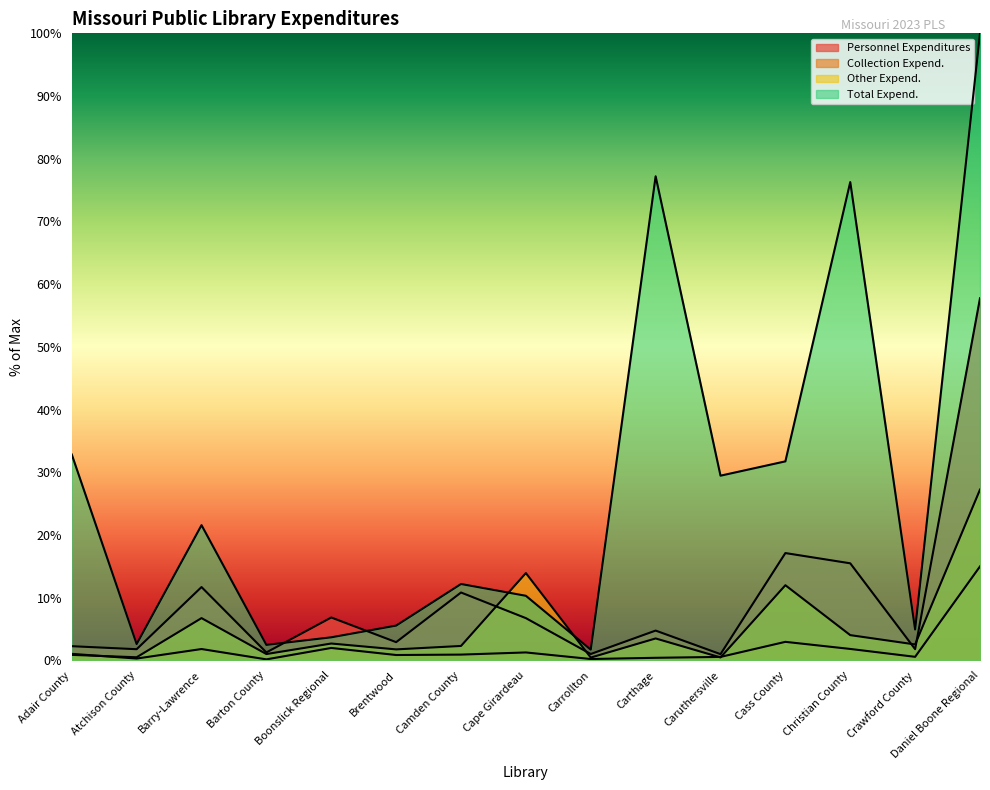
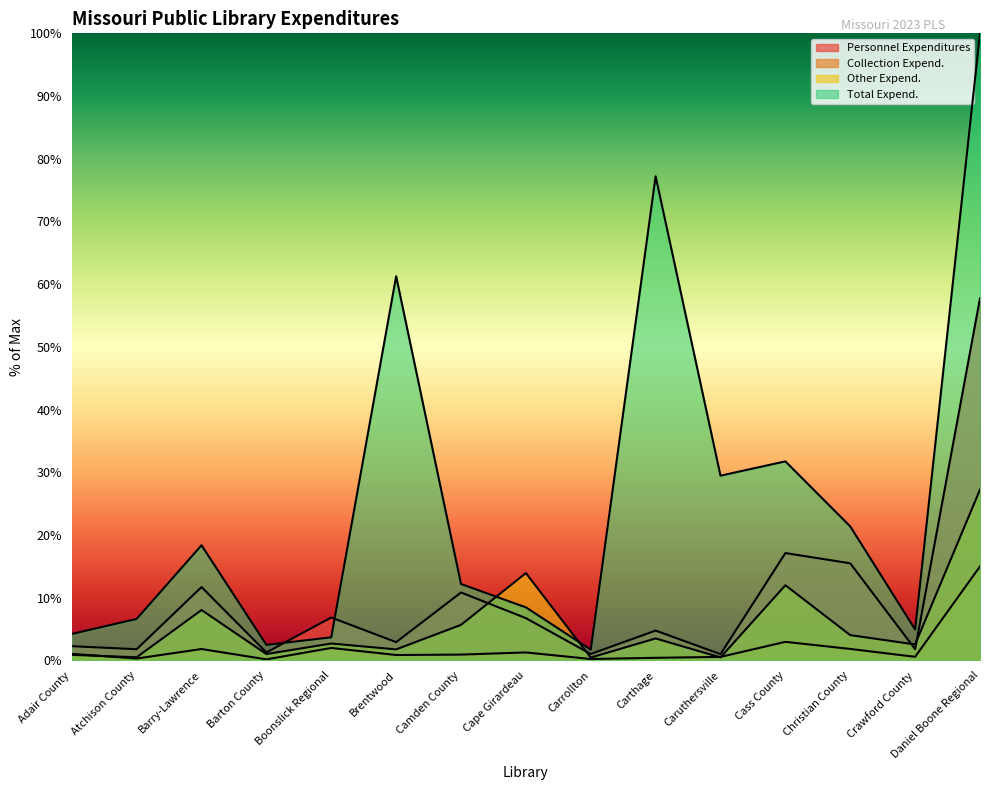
Total Expend., Adair County: 33% -> 4%
Total Expend., Atchison County: 3% -> 7%
Other Expend., Barry-Lawrence: 7% -> 8%
Total Expend., Barry-Lawrence: 22% -> 18%
Total Expend., Brentwood: 6% -> 61%
Other Expend., Camden County: 2% -> 6%
Total Expend., Cape Girardeau: 10% -> 8%
Total Expend., Christian County: 76% -> 21%
